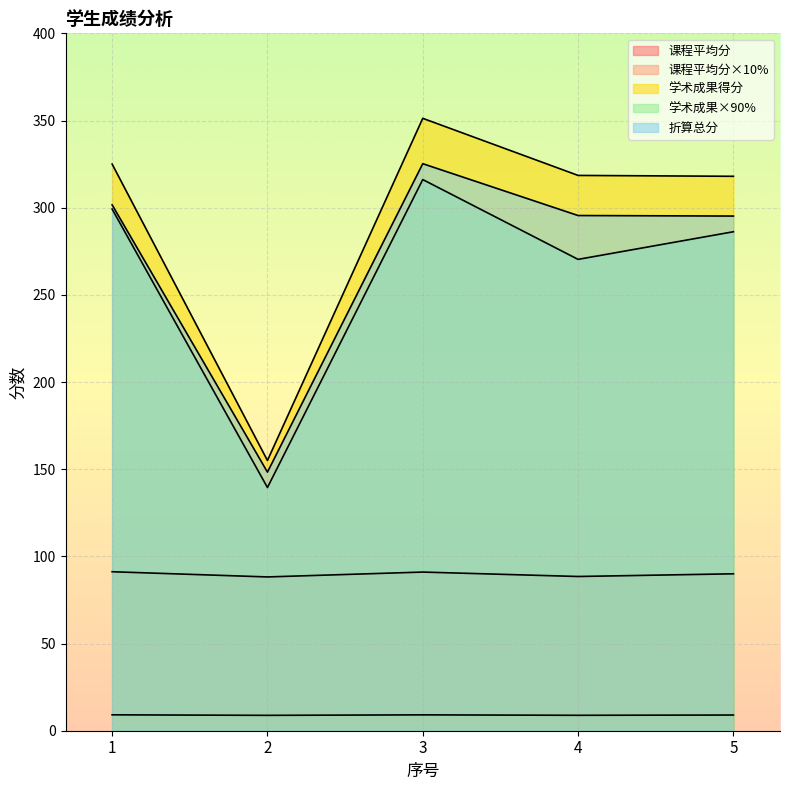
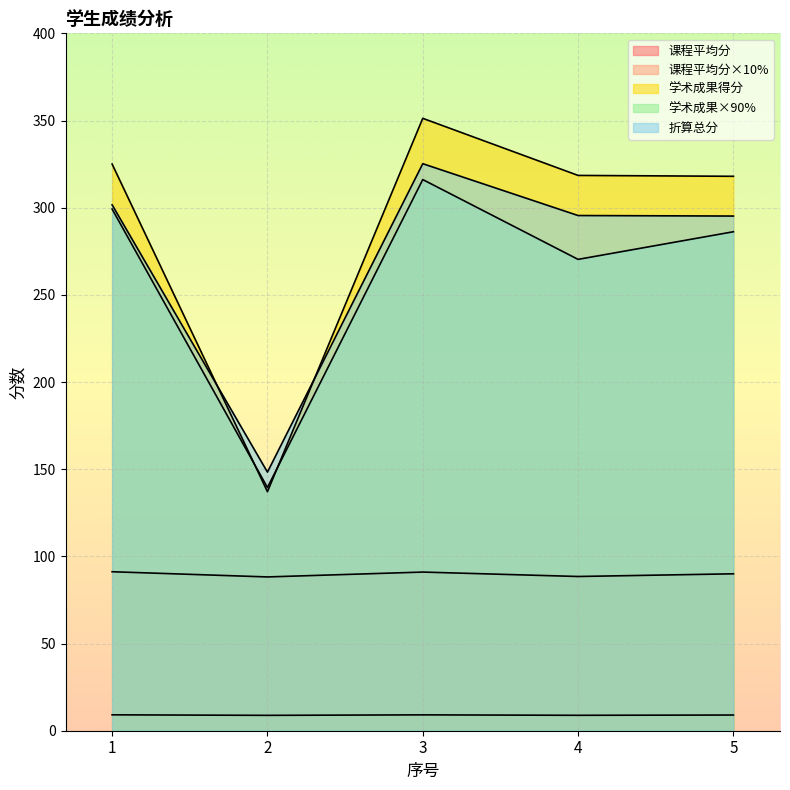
学术成果得分, 2: 155 -> 137
